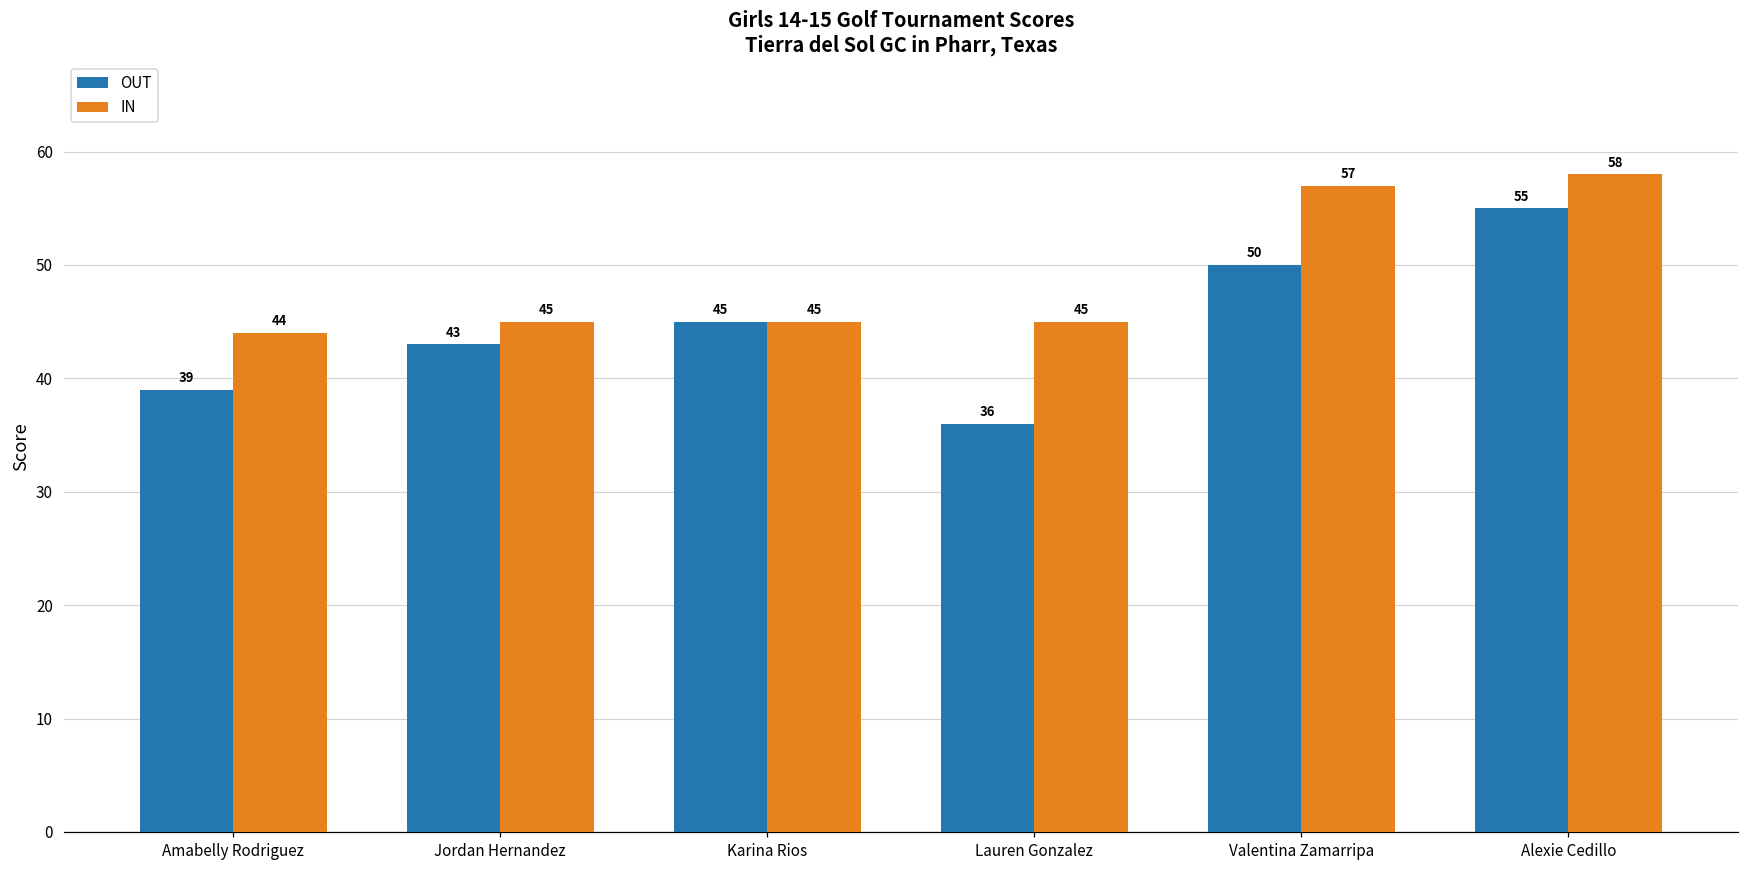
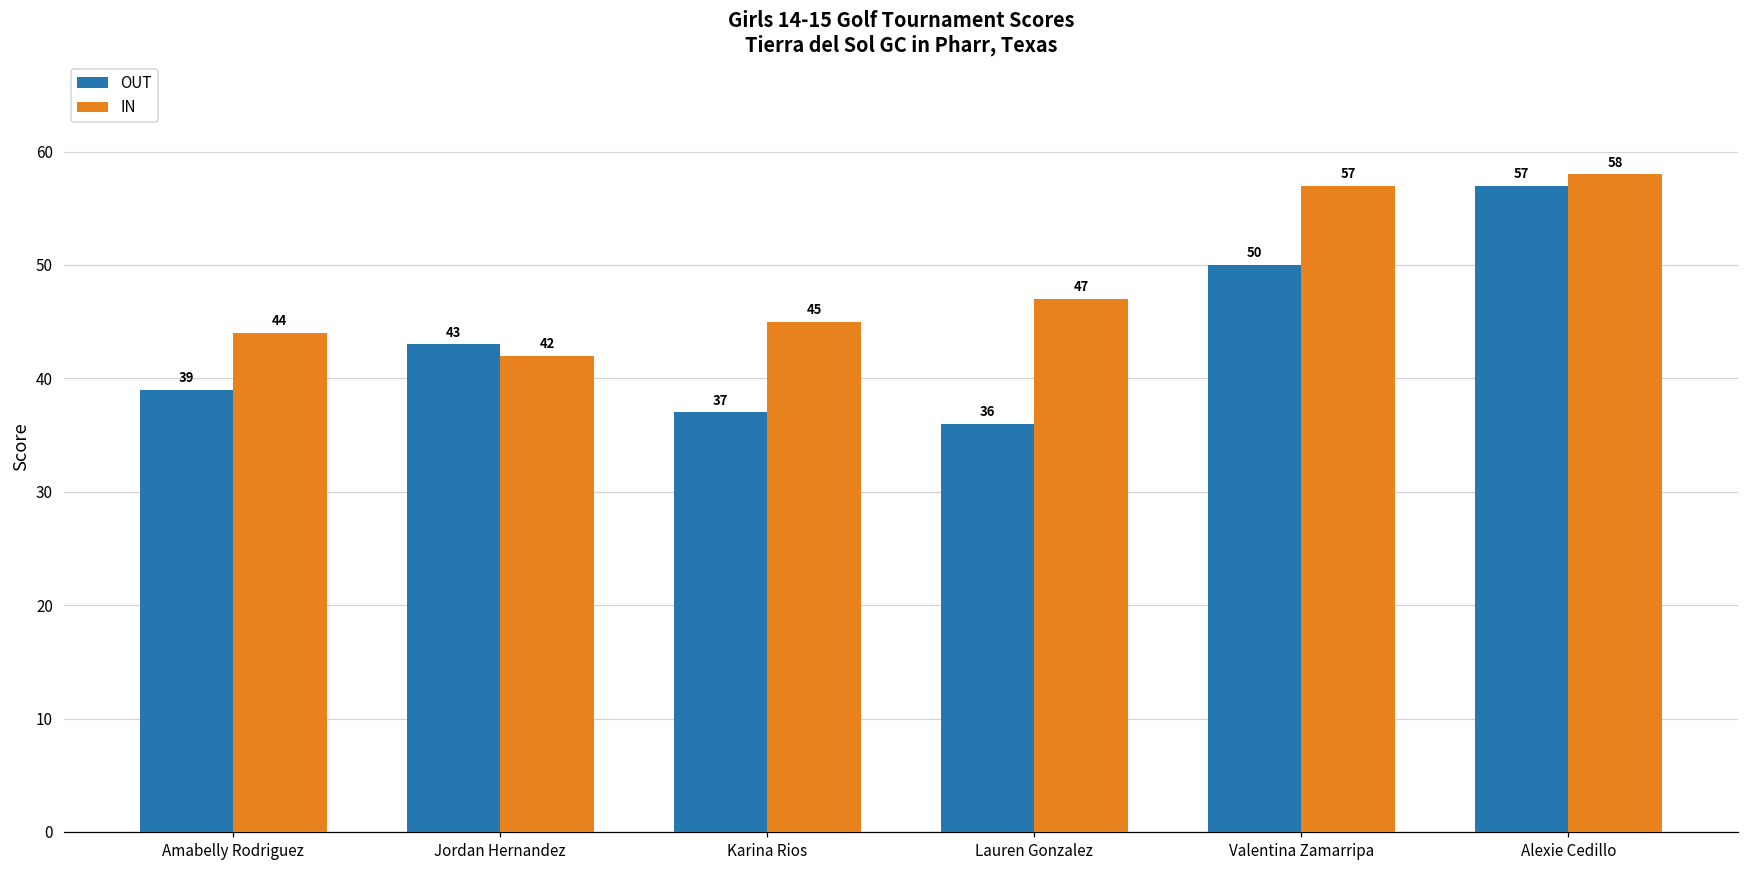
IN, Jordan Hernandez: 45 -> 42
OUT, Karina Rios: 45 -> 37
IN, Lauren Gonzalez: 45 -> 47
OUT, Alexie Cedillo: 55 -> 57
